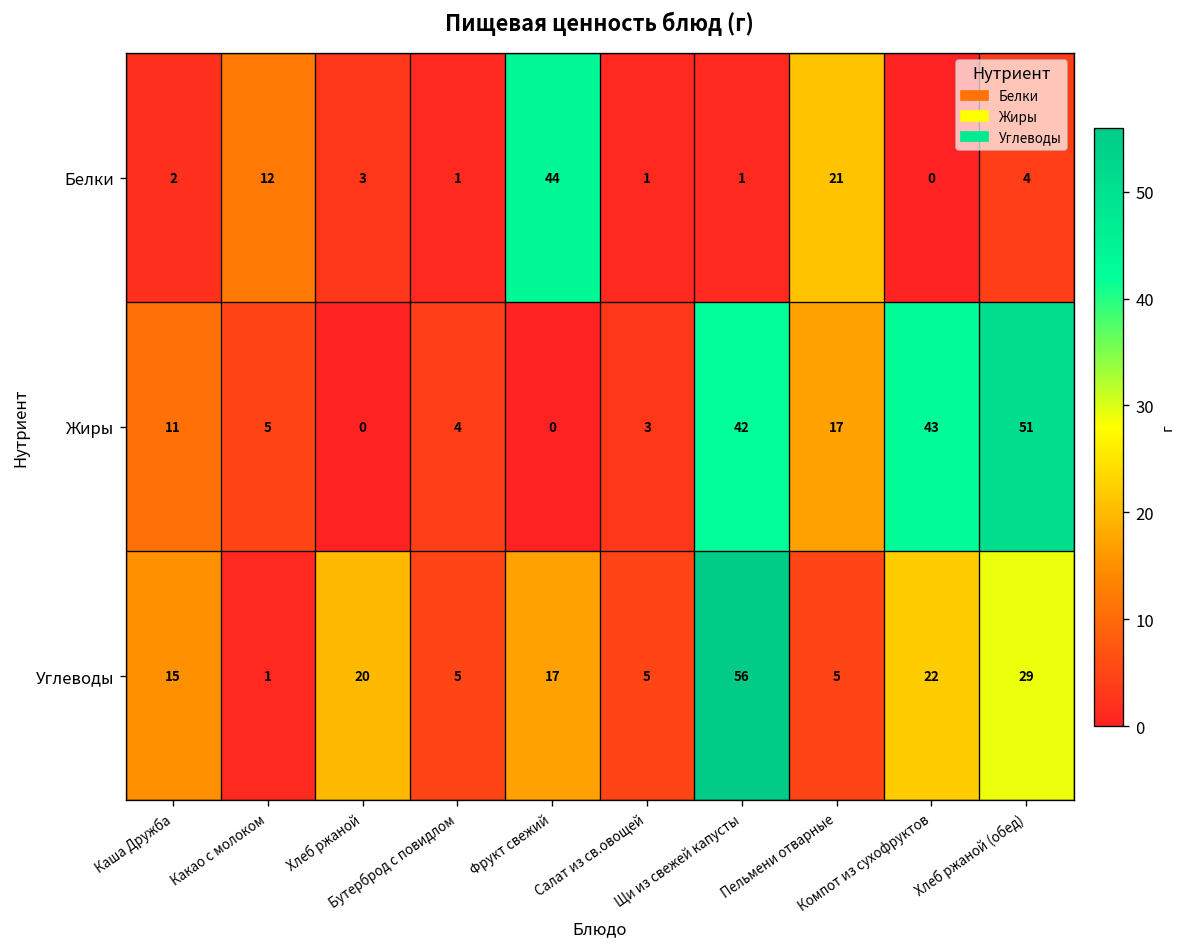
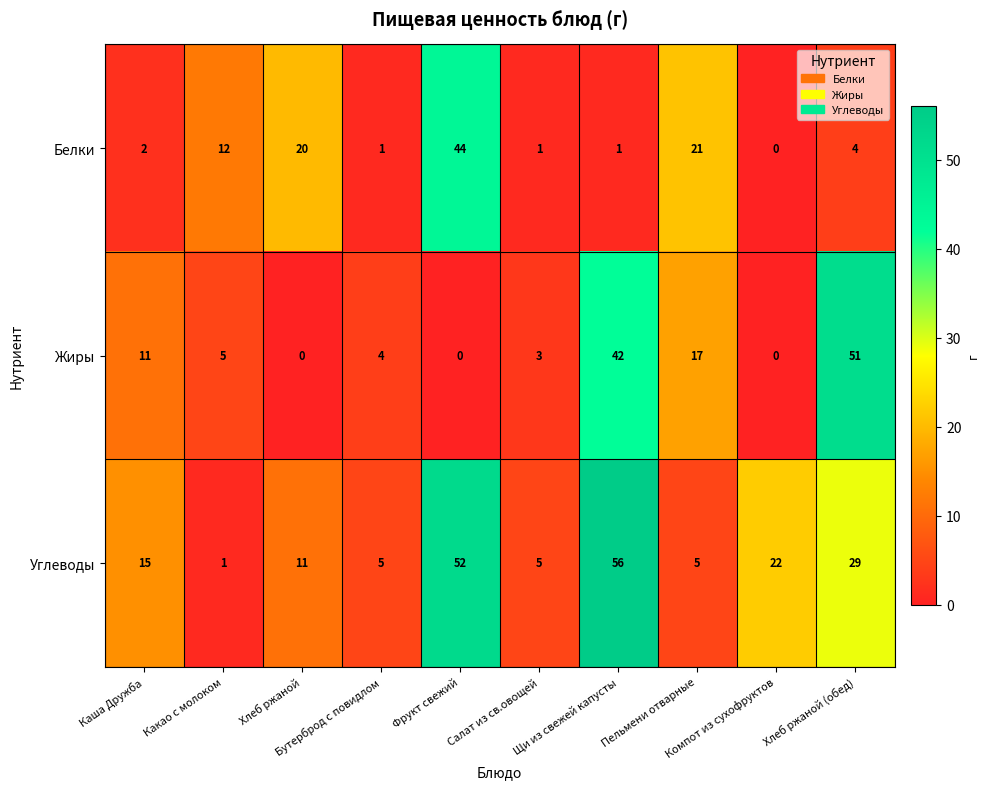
Белки, Хлеб ржаной: 3 -> 20
Жиры, Компот из сухофруктов: 43 -> 0
Углеводы, Хлеб ржаной: 20 -> 11
Углеводы, Фрукт свежий: 17 -> 52
